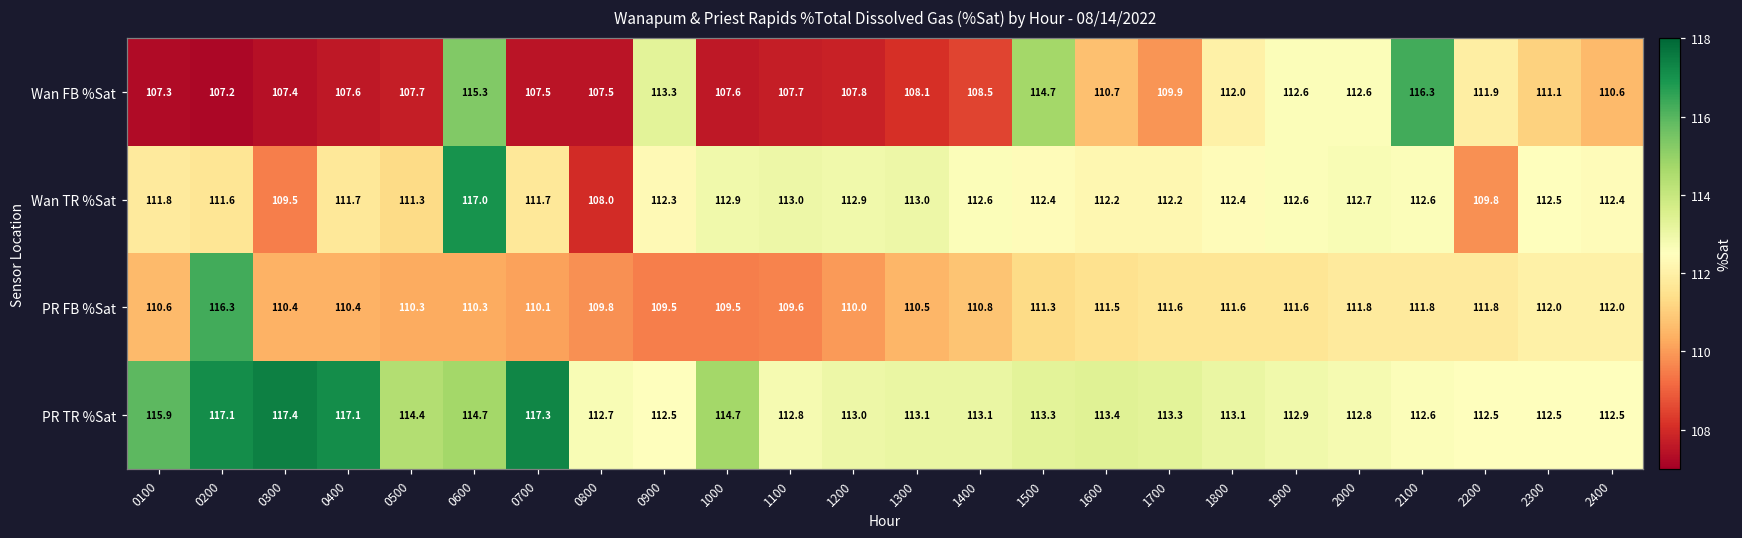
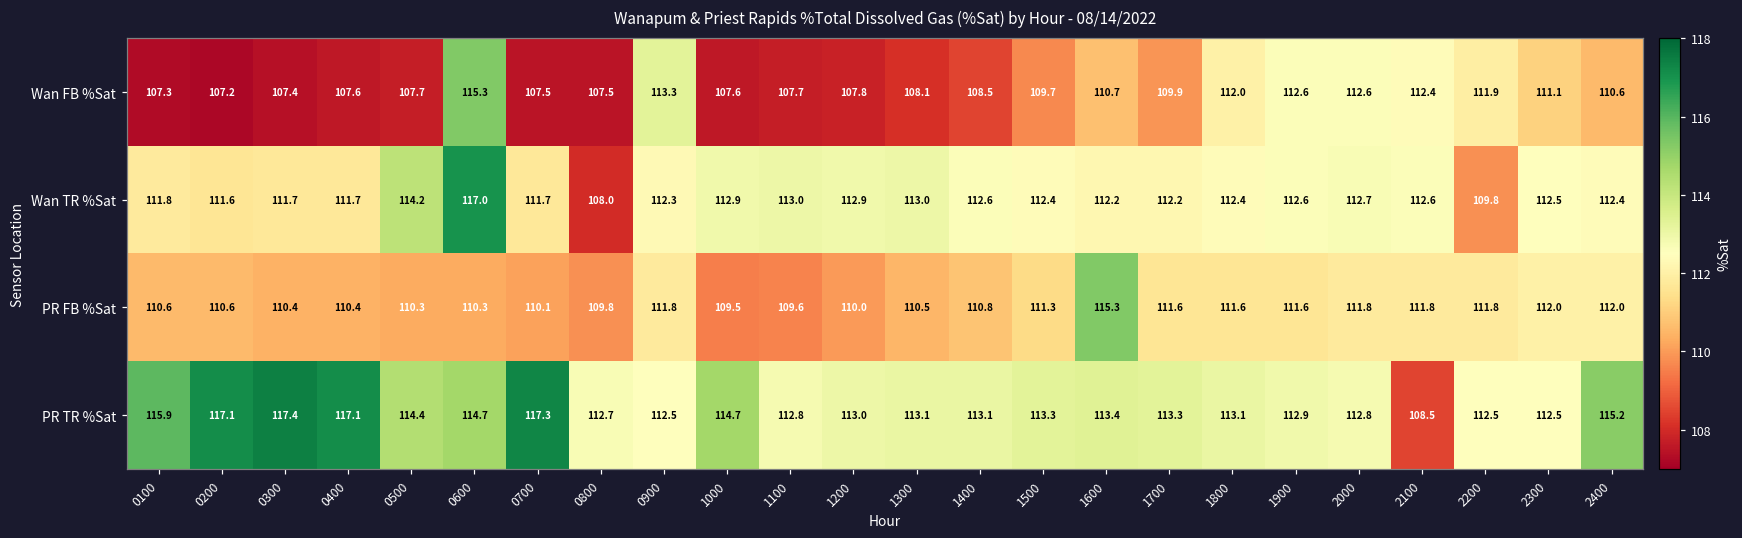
Wan FB %Sat, 1500: 114.7 -> 109.7
Wan FB %Sat, 2100: 116.3 -> 112.4
Wan TR %Sat, 0300: 109.5 -> 111.7
Wan TR %Sat, 0500: 111.3 -> 114.2
PR FB %Sat, 0200: 116.3 -> 110.6
PR FB %Sat, 0900: 109.5 -> 111.8
PR FB %Sat, 1600: 111.5 -> 115.3
PR TR %Sat, 2100: 112.6 -> 108.5
PR TR %Sat, 2400: 112.5 -> 115.2
